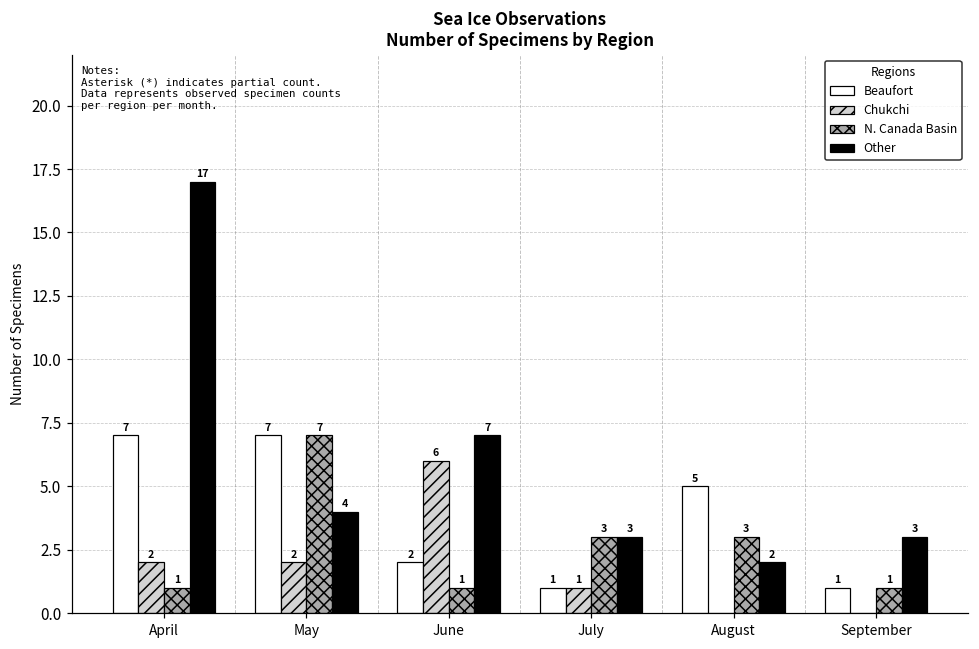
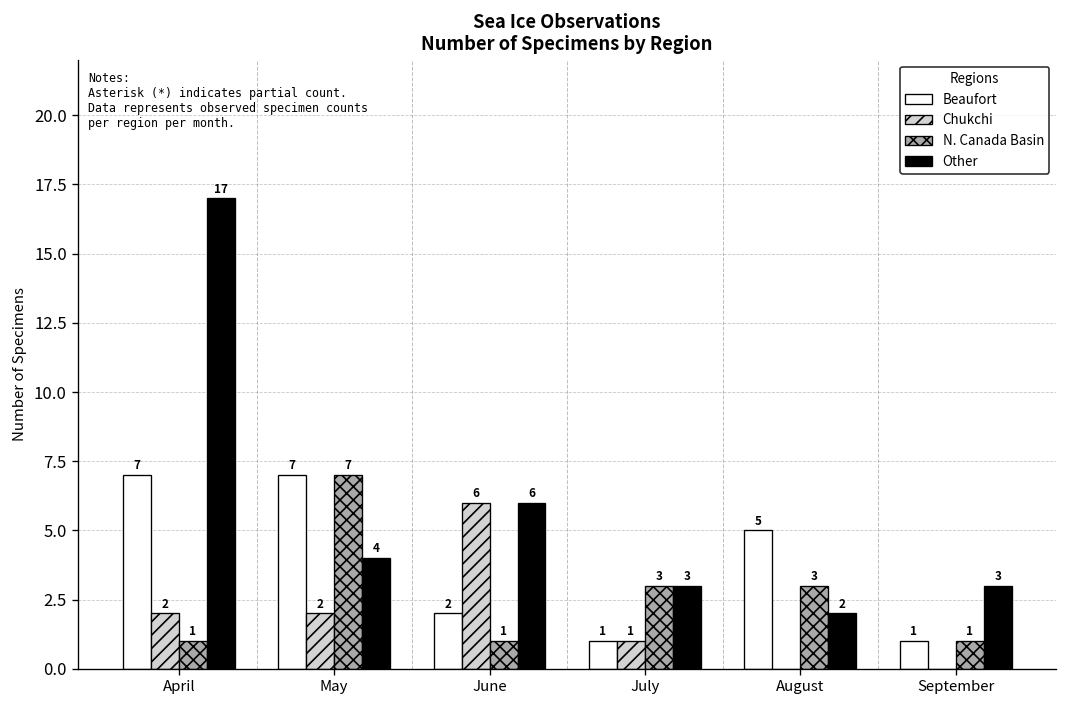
Other, June: 7 -> 6
